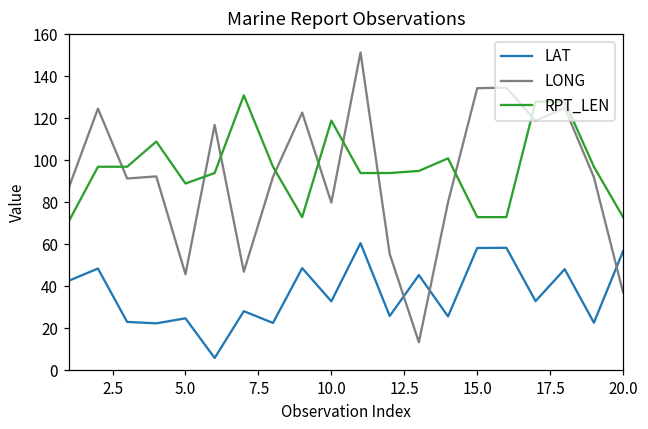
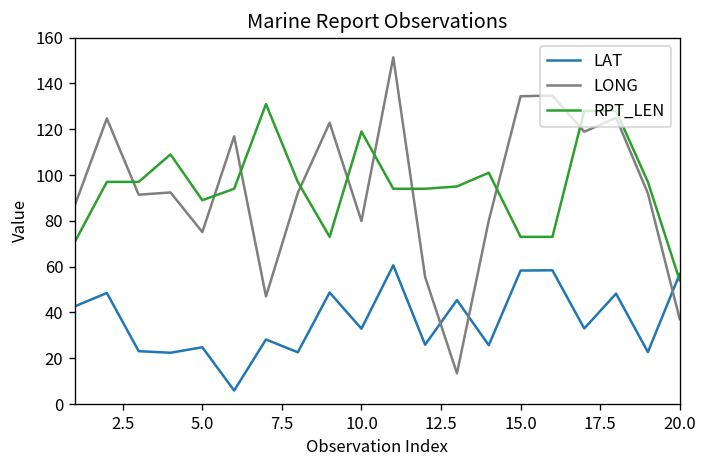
LONG, 5.0: 46 -> 75
RPT_LEN, 20.0: 73 -> 54
